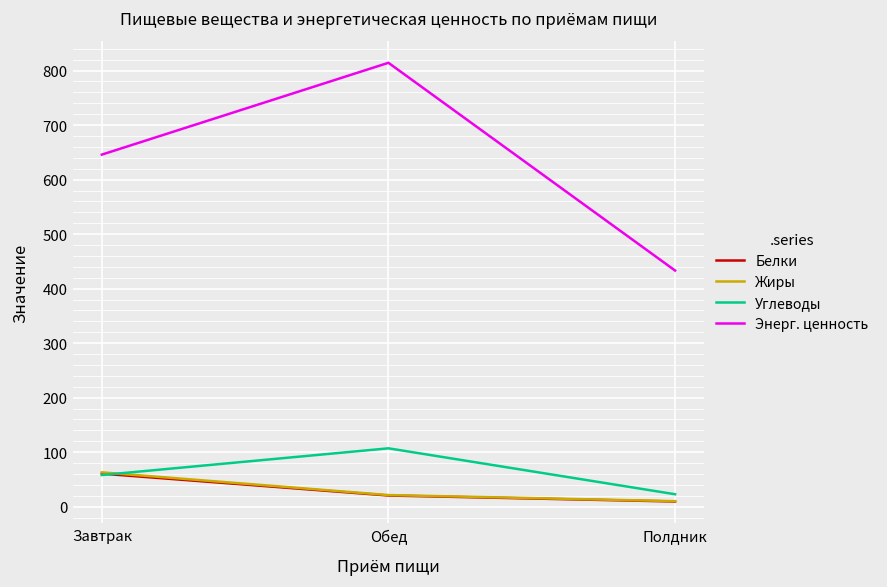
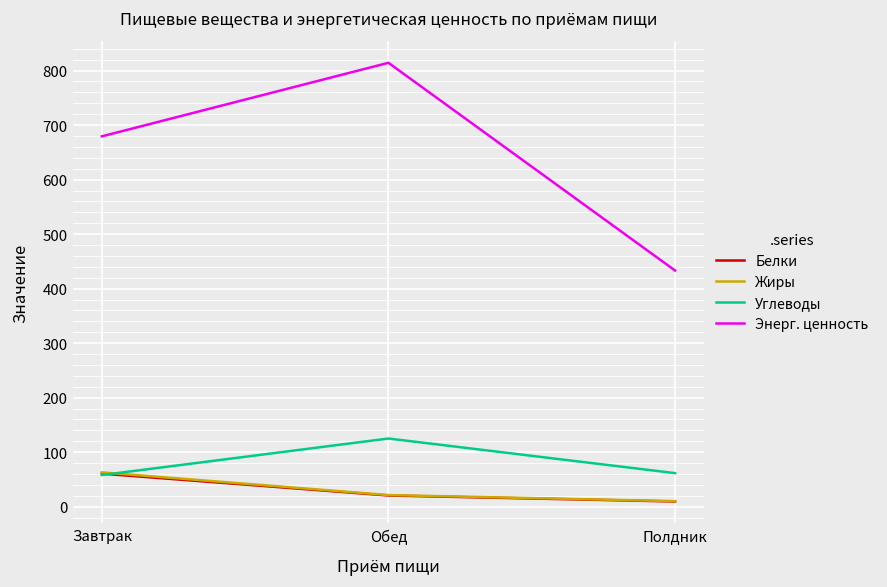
Энерг. ценность, Завтрак: 650 -> 680
Углеводы, Обед: 110 -> 130
Углеводы, Полдник: 20 -> 60
